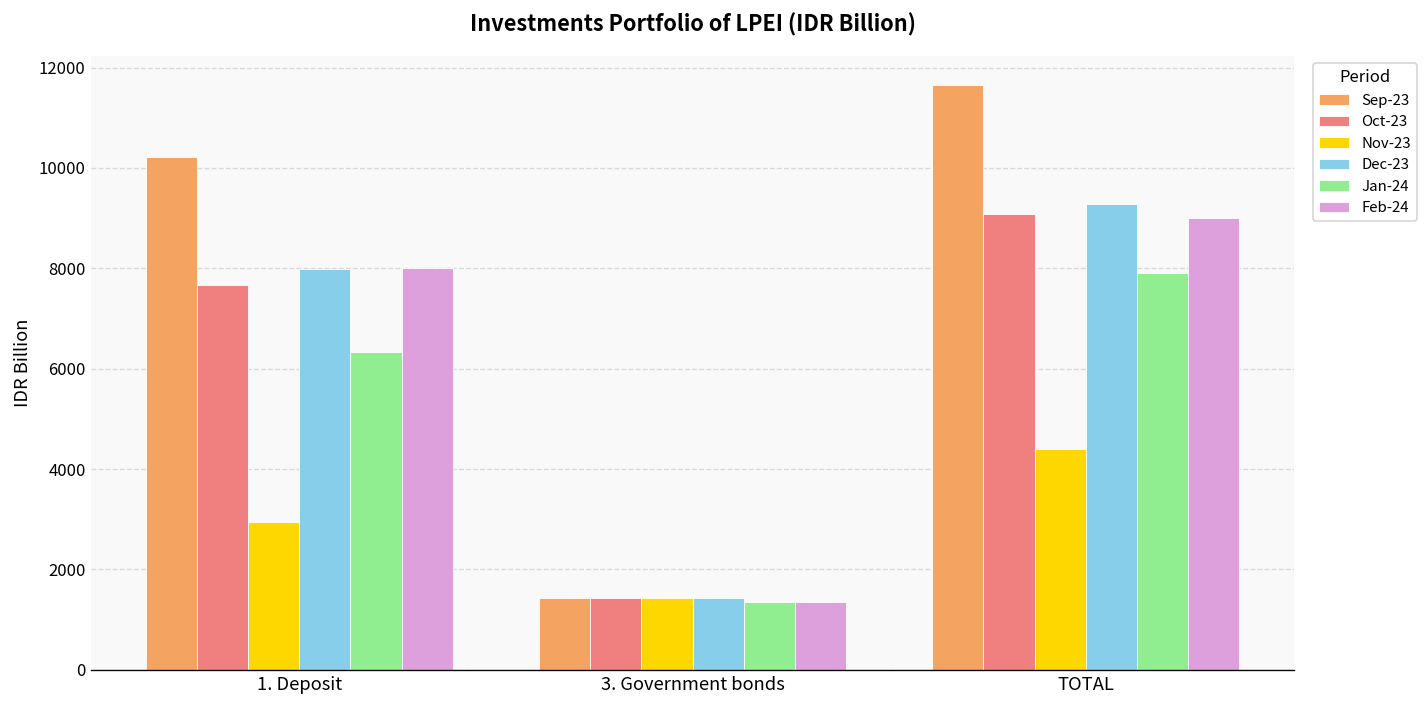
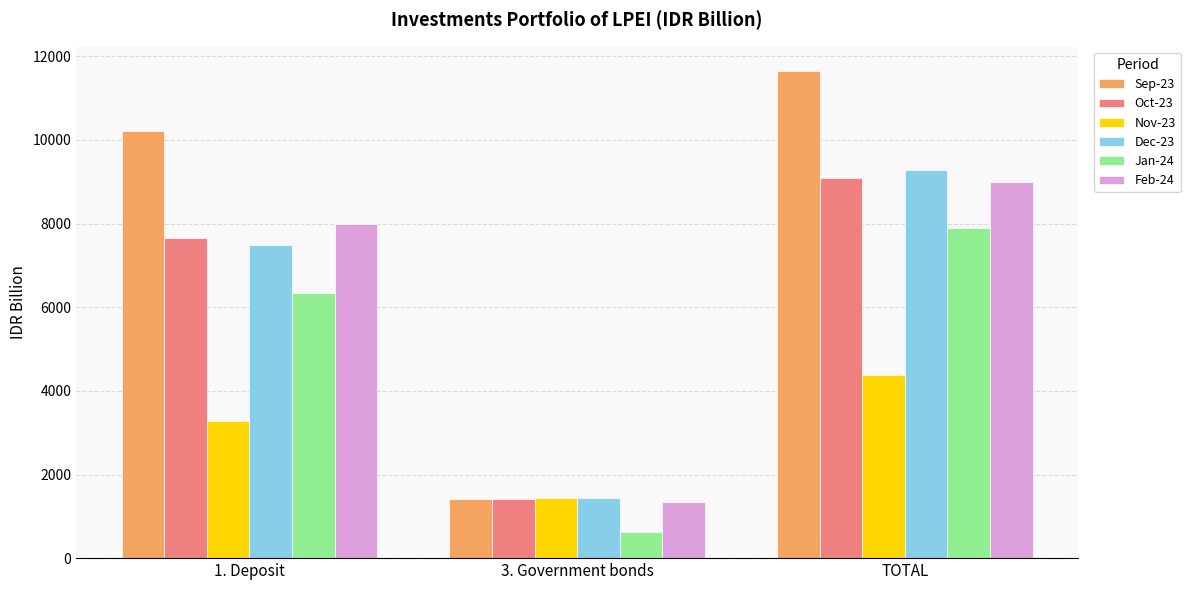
Nov-23, 1. Deposit: 3000 -> 3300
Dec-23, 1. Deposit: 8000 -> 7500
Jan-24, 3. Government bonds: 1300 -> 600
